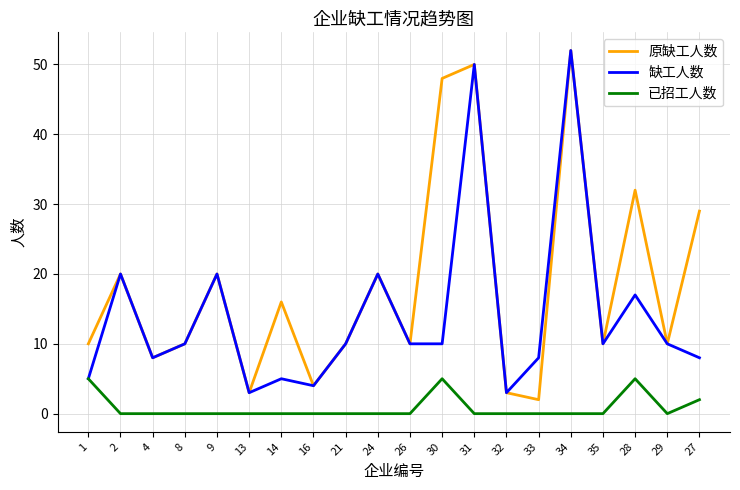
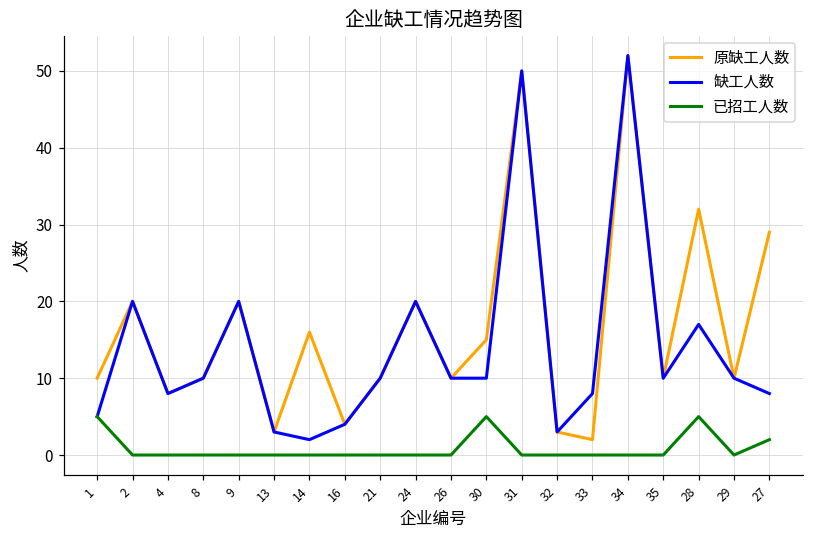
缺工人数, 14: 5 -> 2
原缺工人数, 30: 48 -> 15
